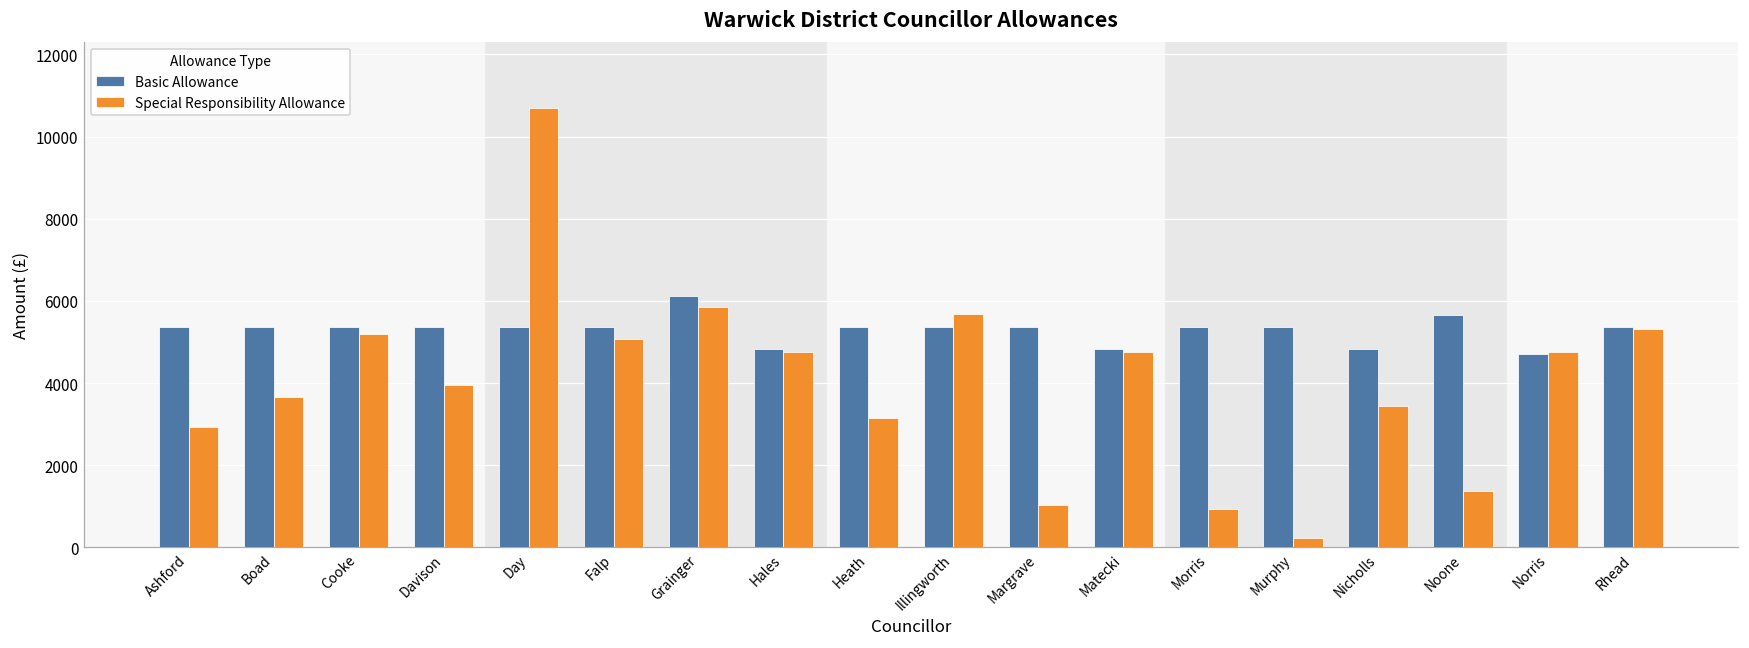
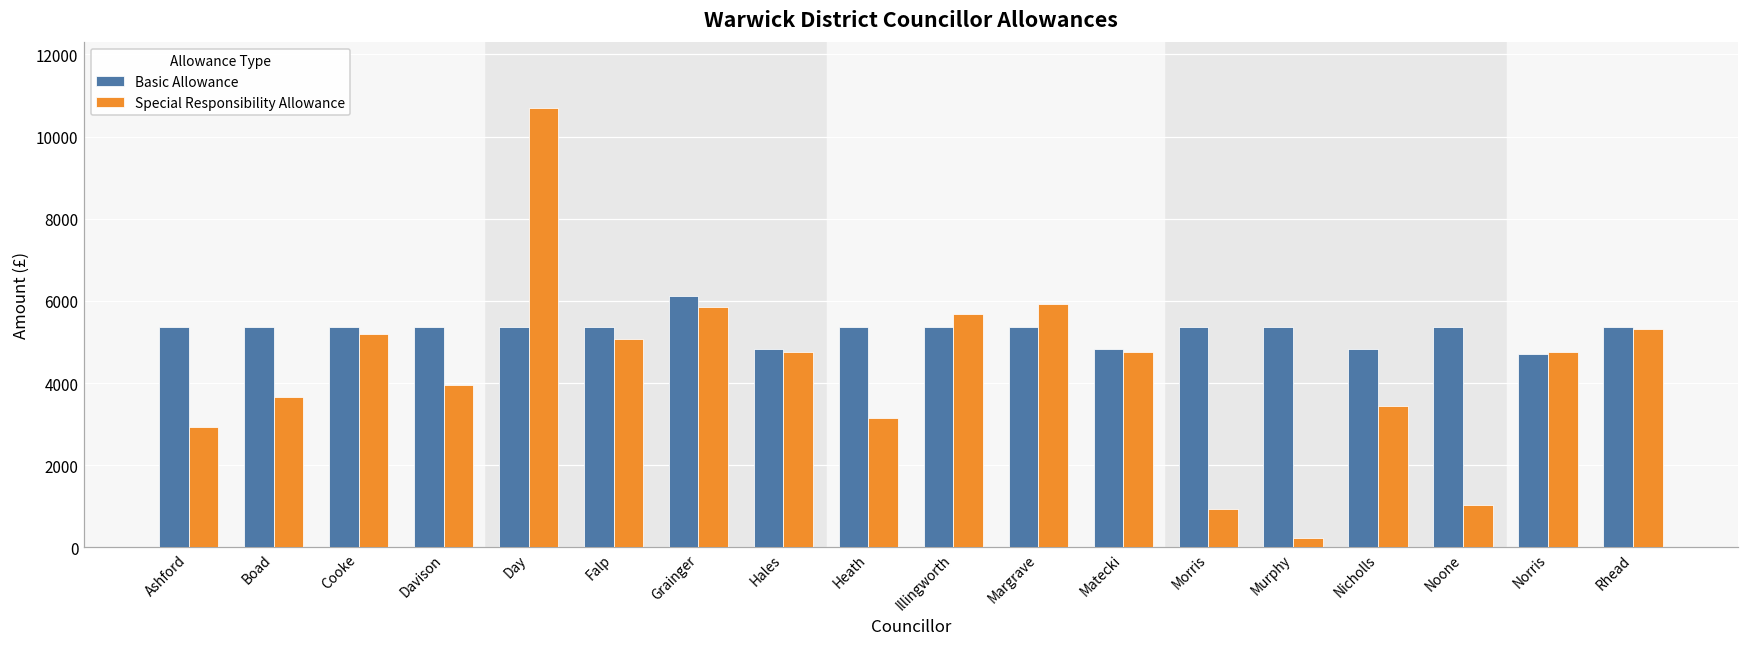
Special Responsibility Allowance, Margrave: 1000 -> 5900
Basic Allowance, Noone: 5700 -> 5400
Special Responsibility Allowance, Noone: 1400 -> 1000
